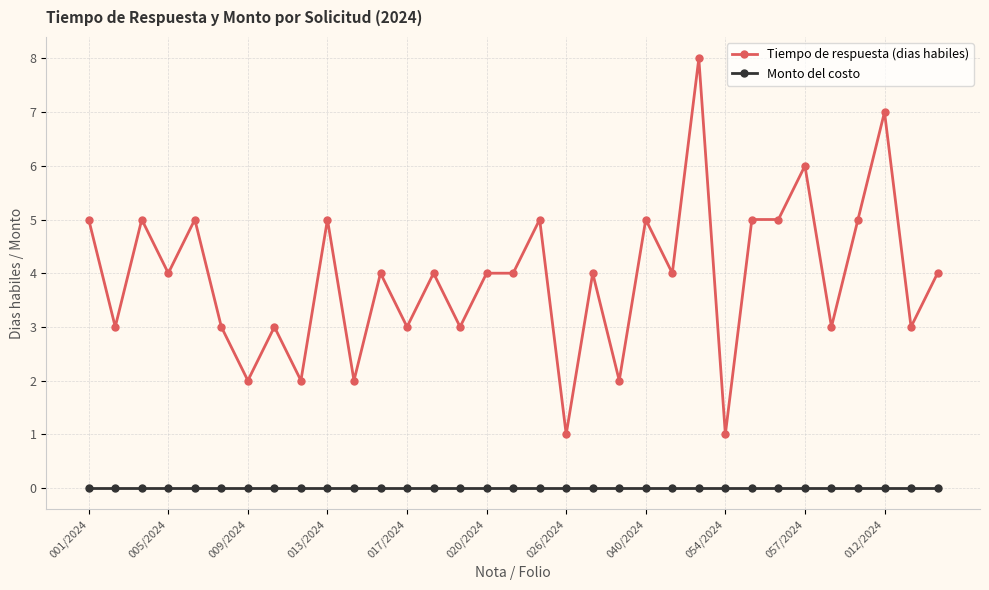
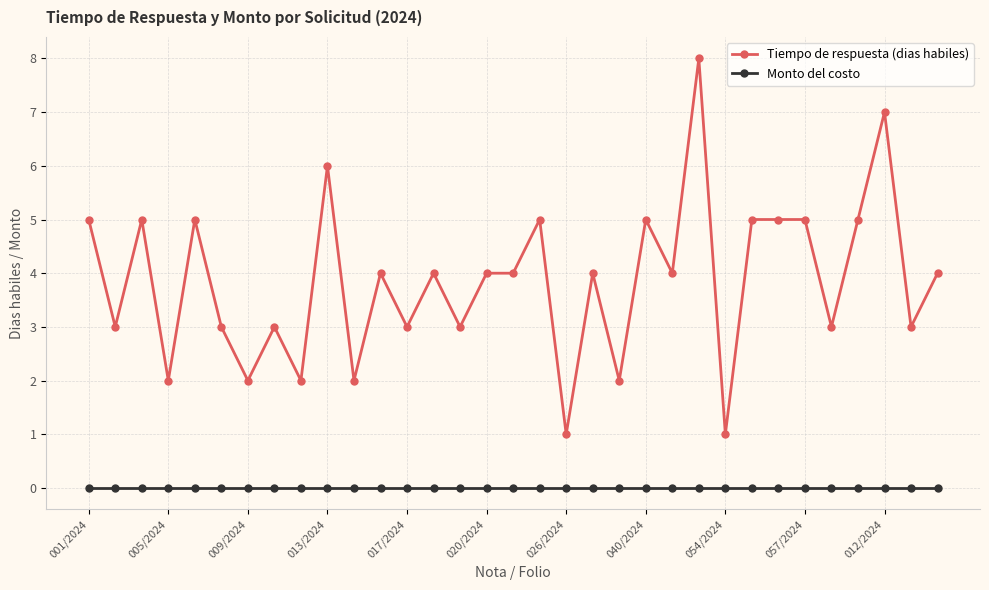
Tiempo de respuesta (dias habiles), 005/2024: 4 -> 2
Tiempo de respuesta (dias habiles), 013/2024: 5 -> 6
Tiempo de respuesta (dias habiles), 057/2024: 6 -> 5
